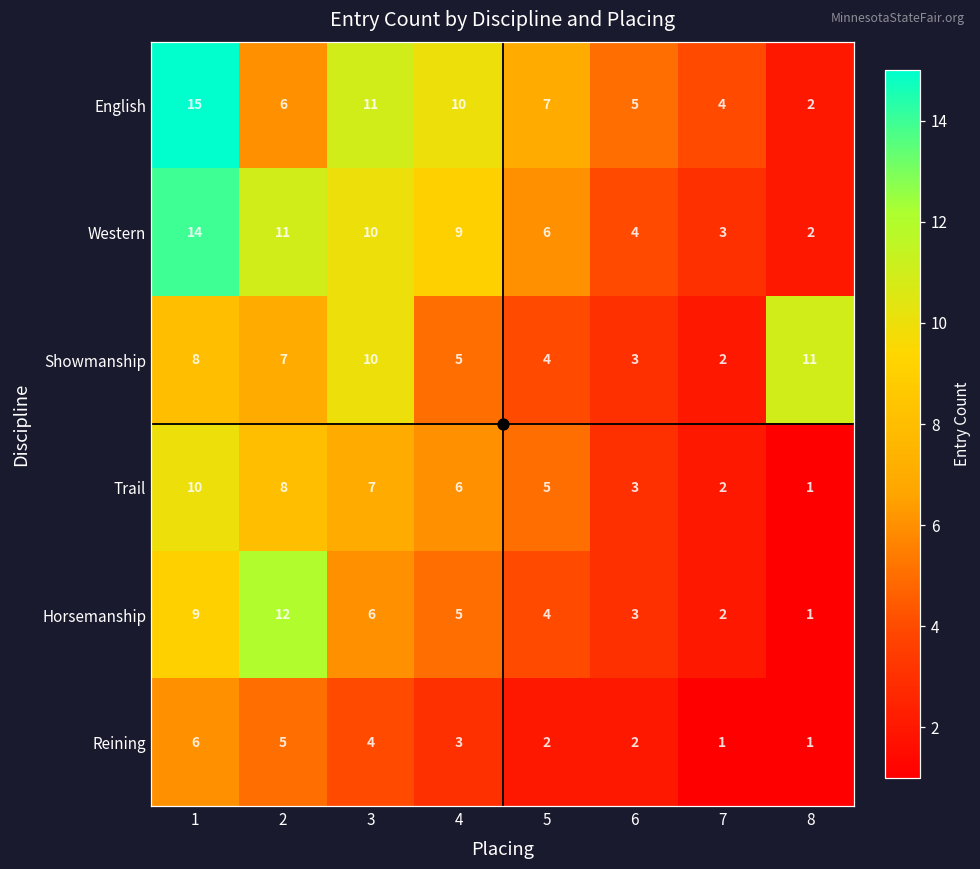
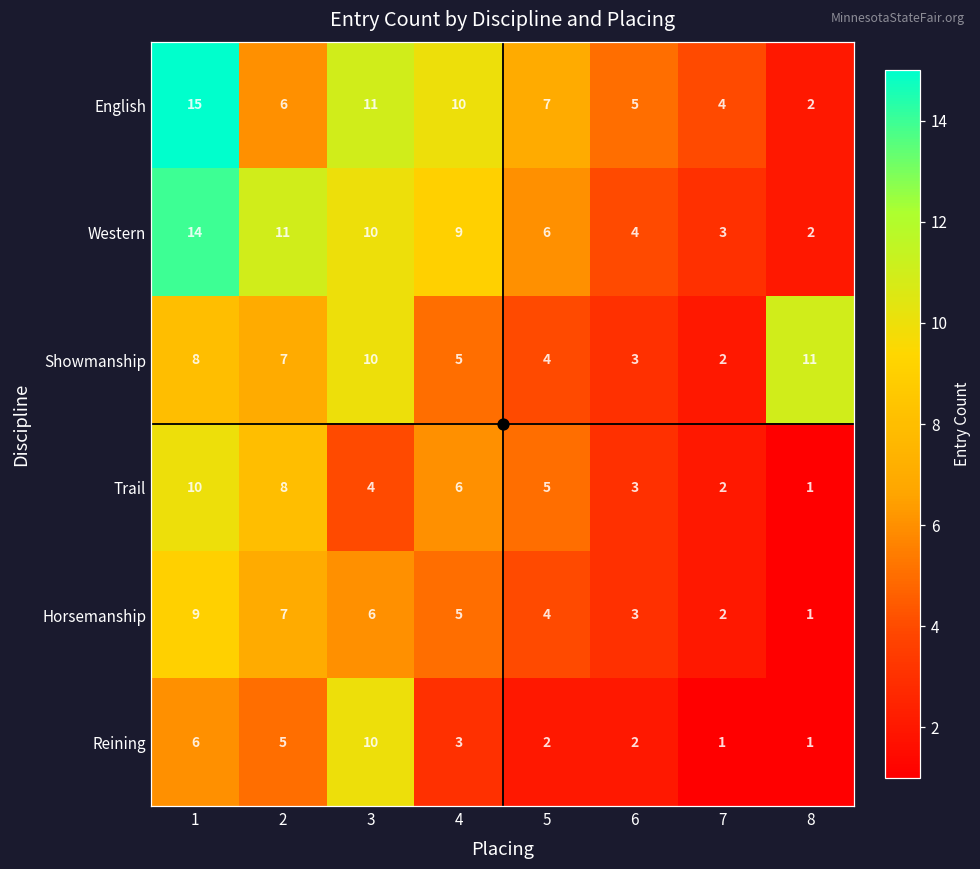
Trail, 3: 7 -> 4
Horsemanship, 2: 12 -> 7
Reining, 3: 4 -> 10
